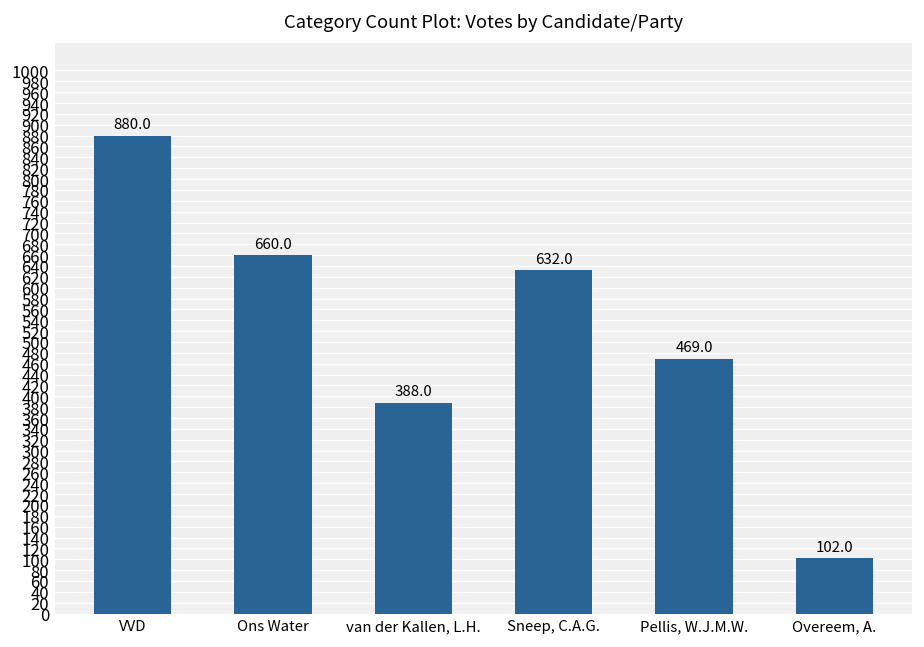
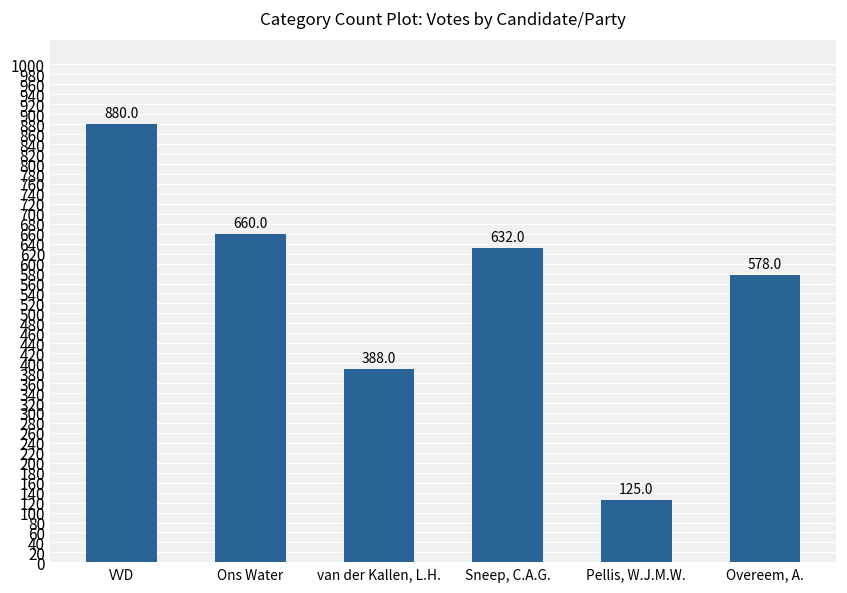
Pellis, W.J.M.W.: 469.0 -> 125.0
Overeem, A.: 102.0 -> 578.0
